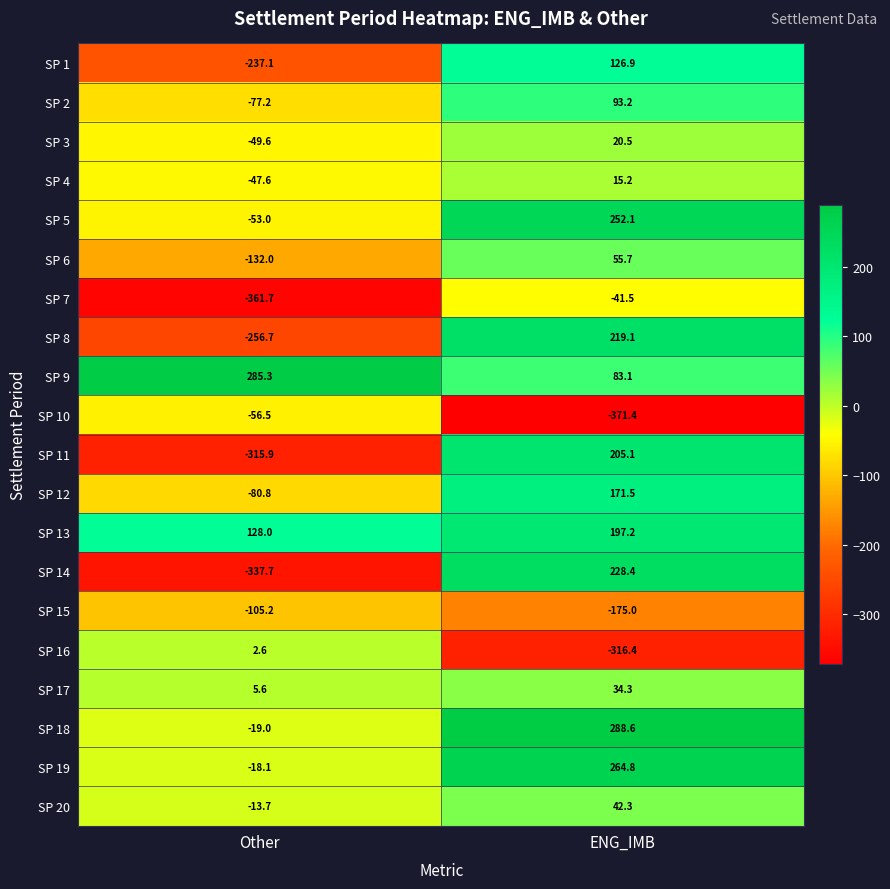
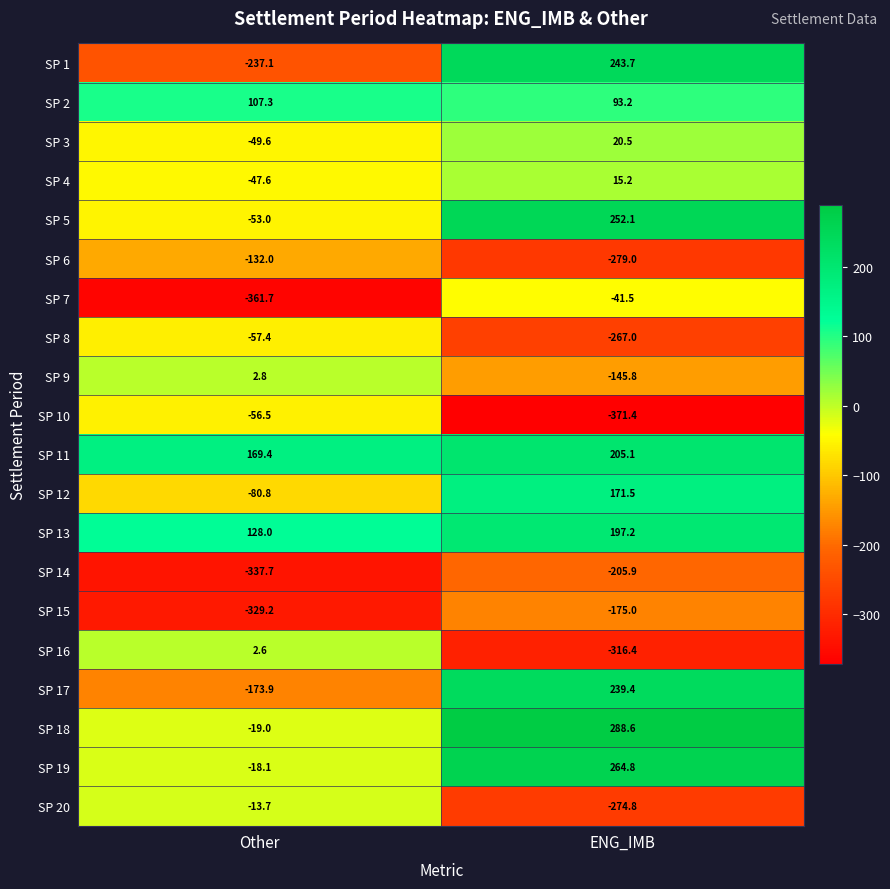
SP 1, ENG_IMB: 126.9 -> 243.7
SP 2, Other: -77.2 -> 107.3
SP 6, ENG_IMB: 55.7 -> -279.0
SP 8, Other: -256.7 -> -57.4
SP 8, ENG_IMB: 219.1 -> -267.0
SP 9, Other: 285.3 -> 2.8
SP 9, ENG_IMB: 83.1 -> -145.8
SP 11, Other: -315.9 -> 169.4
SP 14, ENG_IMB: 228.4 -> -205.9
SP 15, Other: -105.2 -> -329.2
SP 17, Other: 5.6 -> -173.9
SP 17, ENG_IMB: 34.3 -> 239.4
SP 20, ENG_IMB: 42.3 -> -274.8
